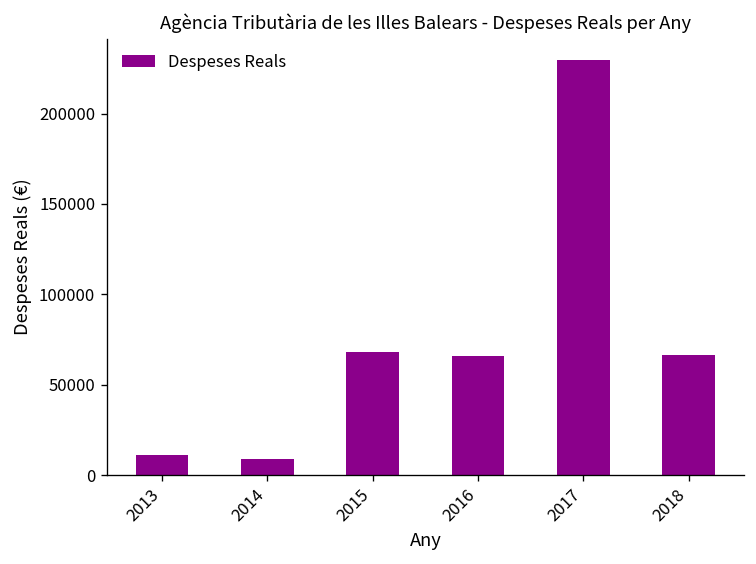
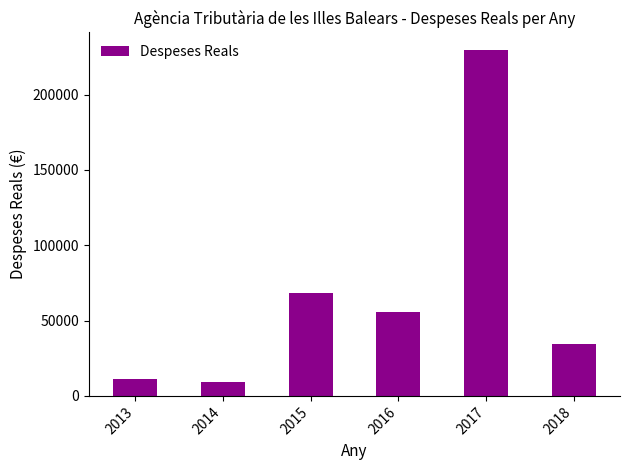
2016: 66000 -> 56000
2018: 66000 -> 34000
